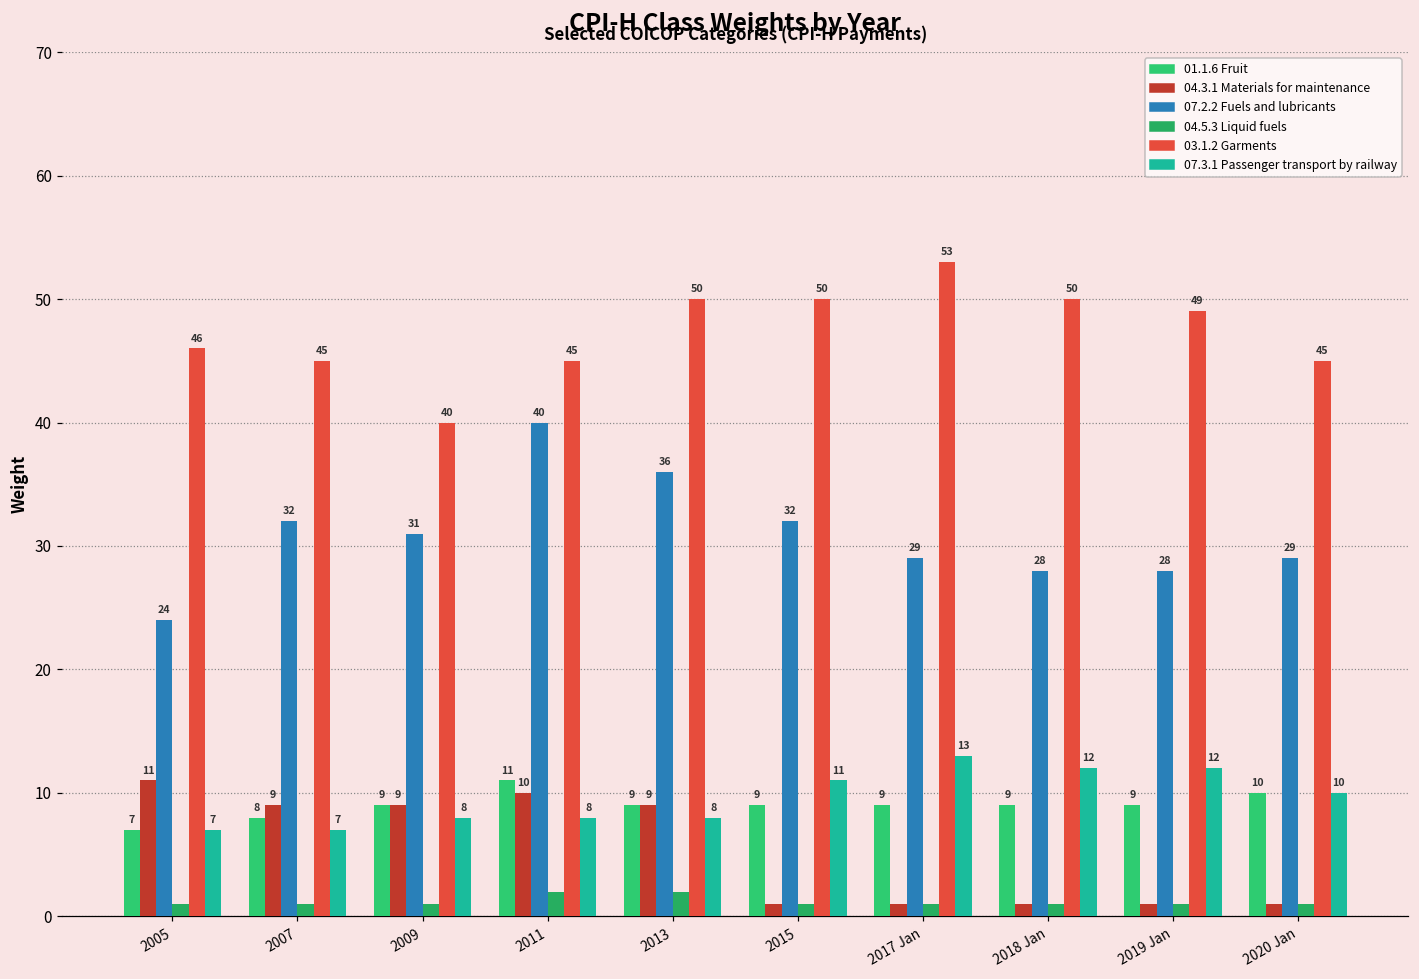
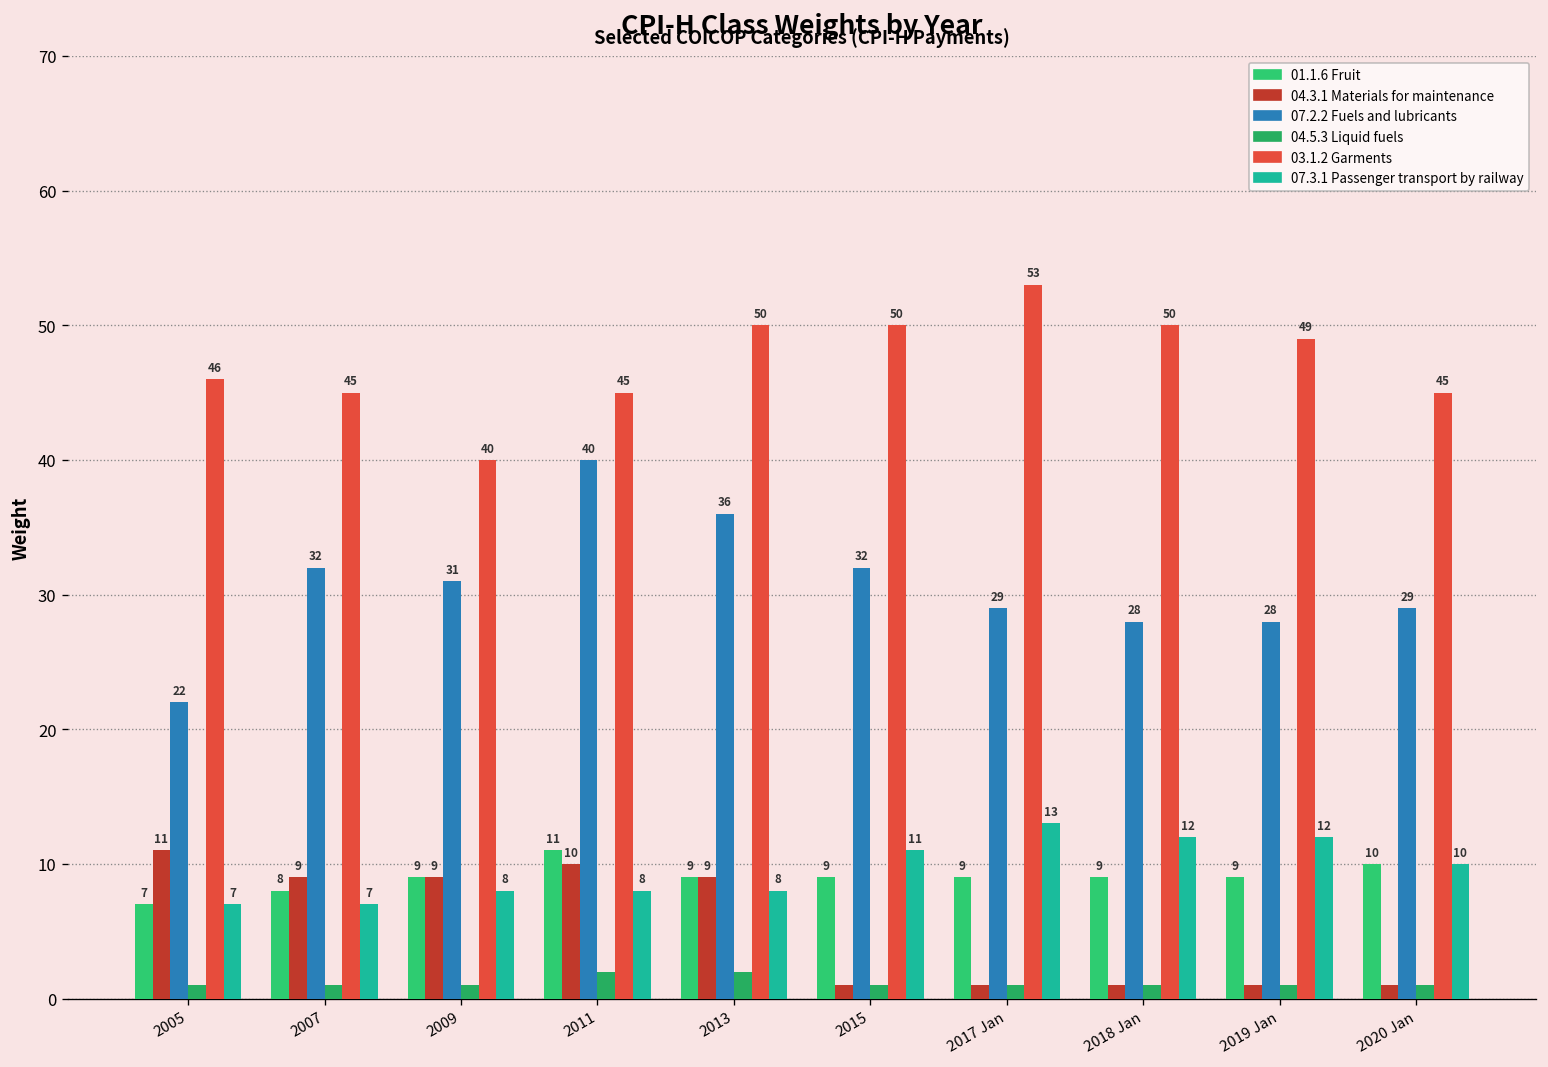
07.2.2 Fuels and lubricants, 2005: 24 -> 22
